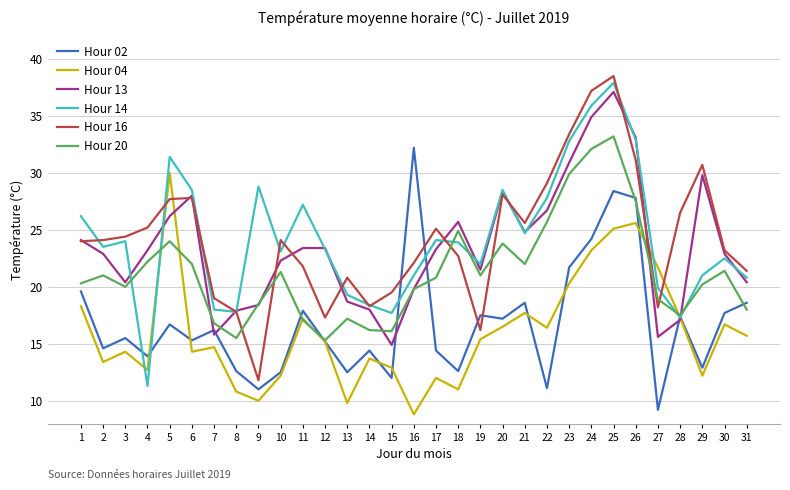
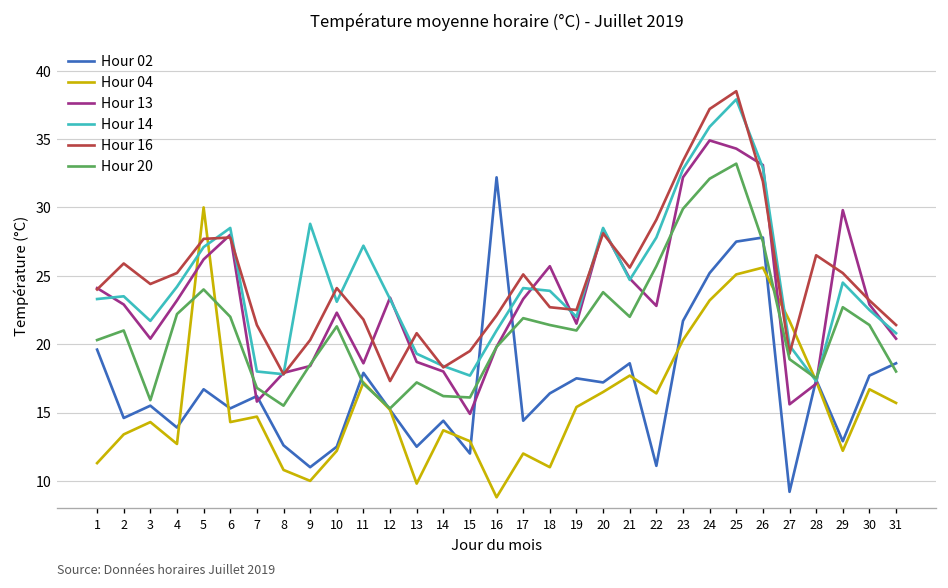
Hour 04, 1: 18.3 -> 11.3
Hour 14, 1: 26.2 -> 23.3
Hour 16, 2: 24.1 -> 25.9
Hour 14, 3: 24.0 -> 21.7
Hour 20, 3: 20.0 -> 15.9
Hour 14, 4: 11.3 -> 24.2
Hour 14, 5: 31.4 -> 27.1
Hour 16, 7: 19.0 -> 21.4
Hour 16, 9: 11.8 -> 20.3
Hour 13, 11: 23.4 -> 18.6
Hour 20, 17: 20.8 -> 21.9
Hour 02, 18: 12.6 -> 16.4
Hour 20, 18: 24.9 -> 21.4
Hour 16, 19: 16.2 -> 22.5
Hour 13, 22: 26.7 -> 22.8
Hour 13, 23: 30.9 -> 32.2
Hour 02, 24: 24.2 -> 25.2
Hour 02, 25: 28.4 -> 27.5
Hour 13, 25: 37.1 -> 34.3
Hour 16, 26: 31.1 -> 31.9
Hour 16, 27: 18.2 -> 19.3
Hour 14, 29: 21.0 -> 24.5
Hour 16, 29: 30.7 -> 25.2
Hour 20, 29: 20.2 -> 22.7
